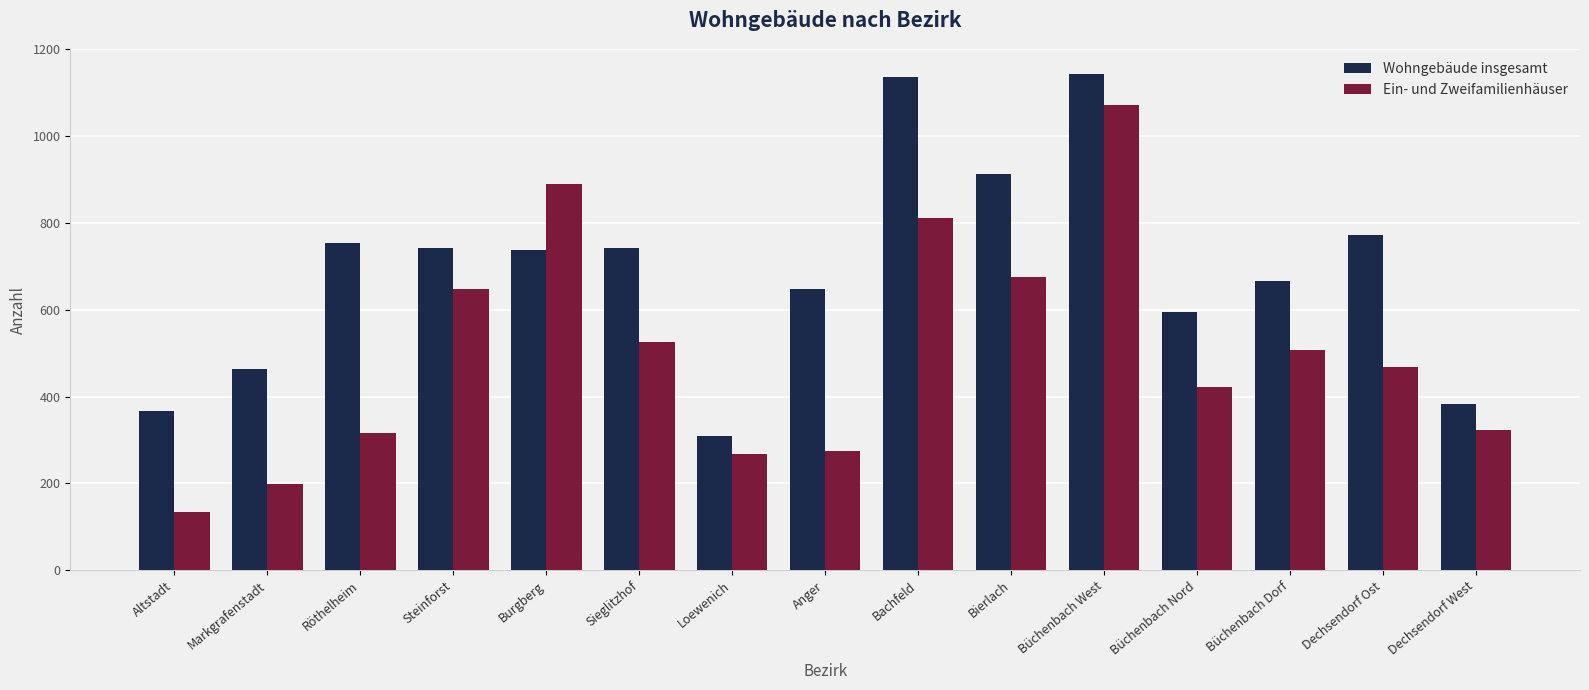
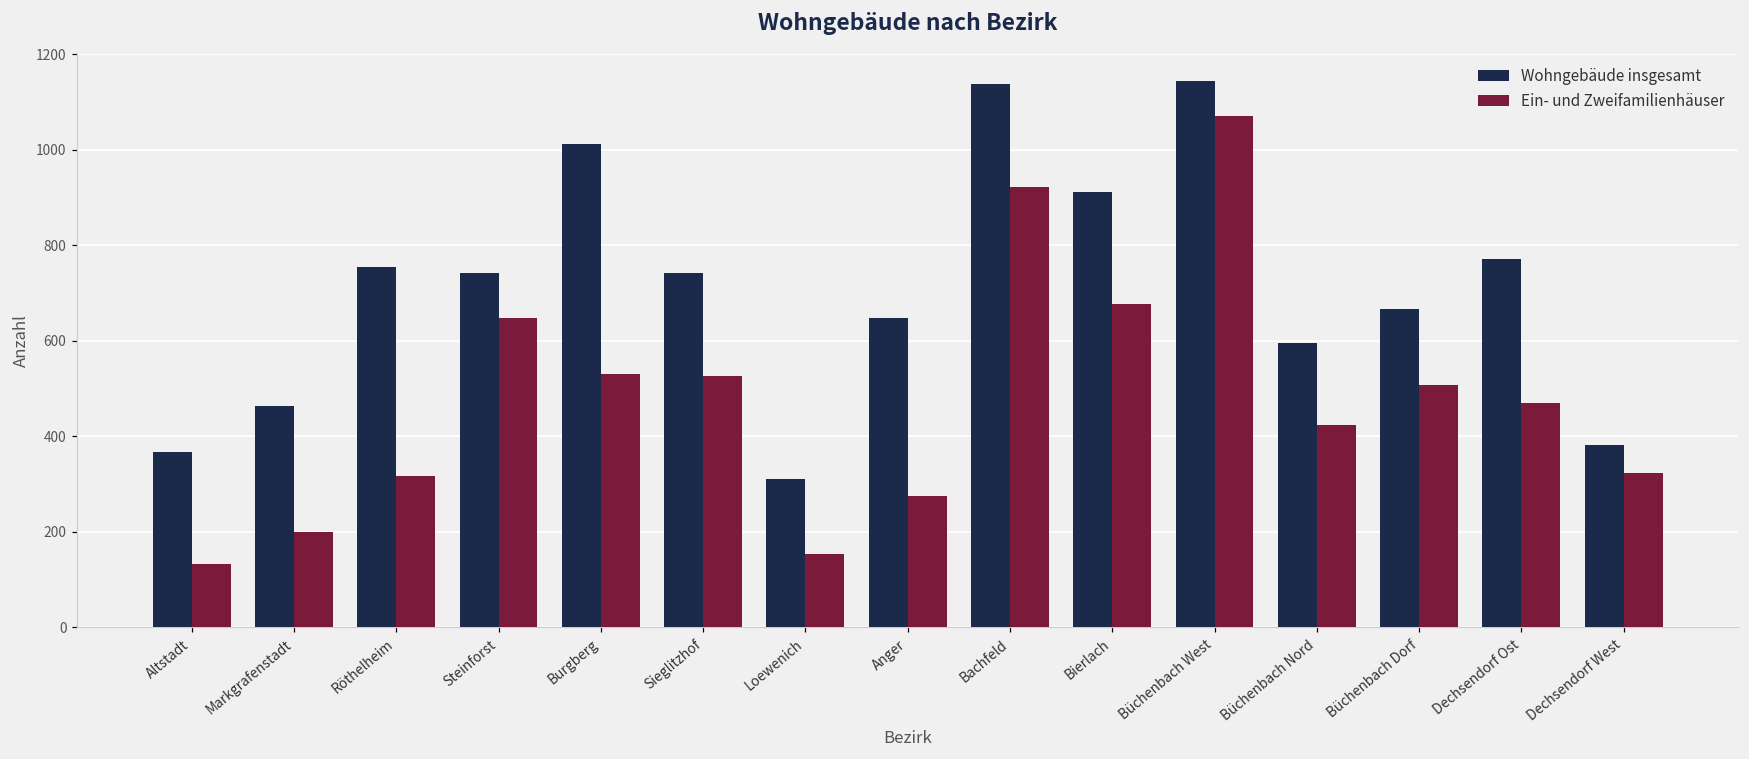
Wohngebäude insgesamt, Burgberg: 740 -> 1010
Ein- und Zweifamilienhäuser, Burgberg: 890 -> 530
Ein- und Zweifamilienhäuser, Loewenich: 270 -> 150
Ein- und Zweifamilienhäuser, Bachfeld: 810 -> 920
